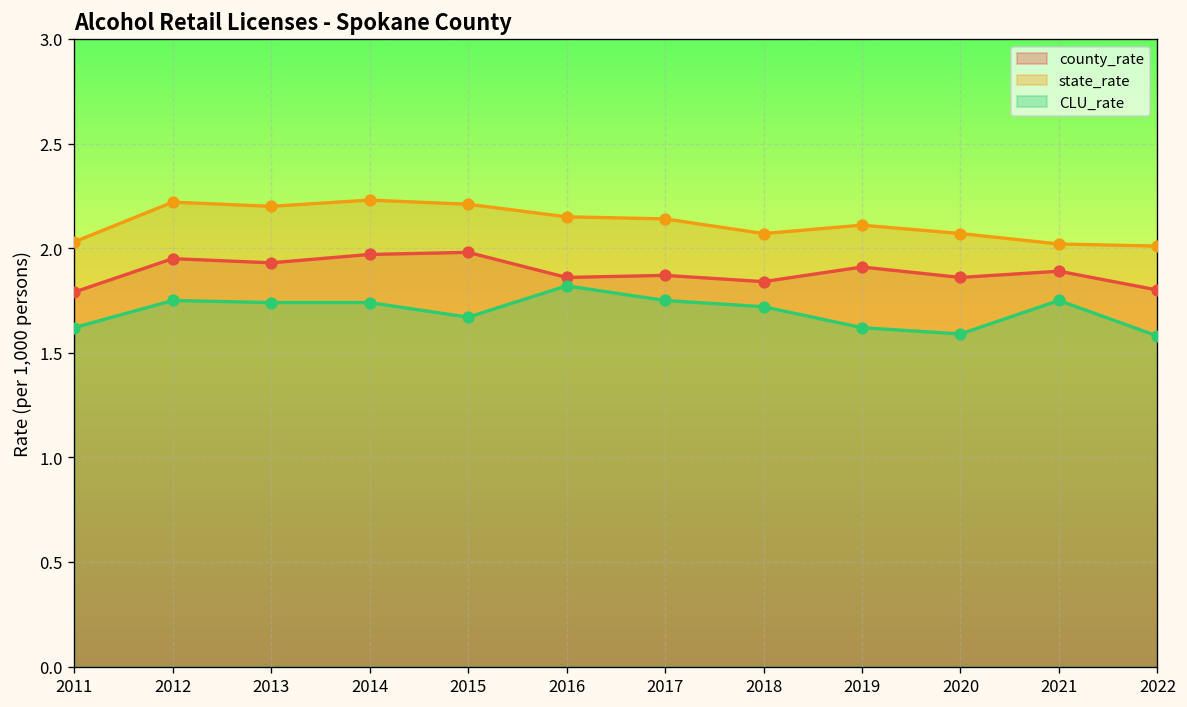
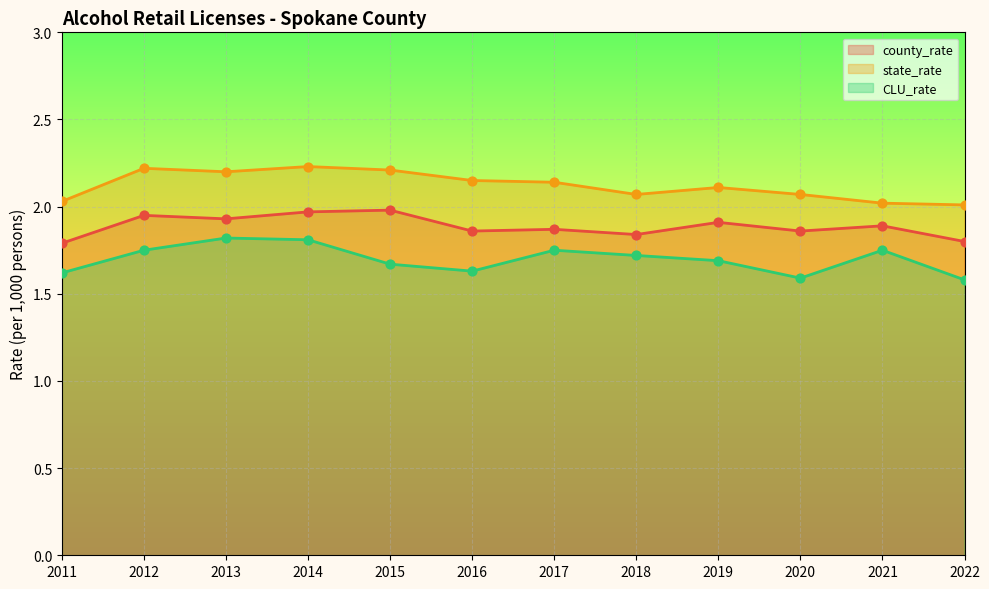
CLU_rate, 2013: 1.74 -> 1.82
CLU_rate, 2014: 1.74 -> 1.81
CLU_rate, 2016: 1.82 -> 1.63
CLU_rate, 2019: 1.62 -> 1.69
